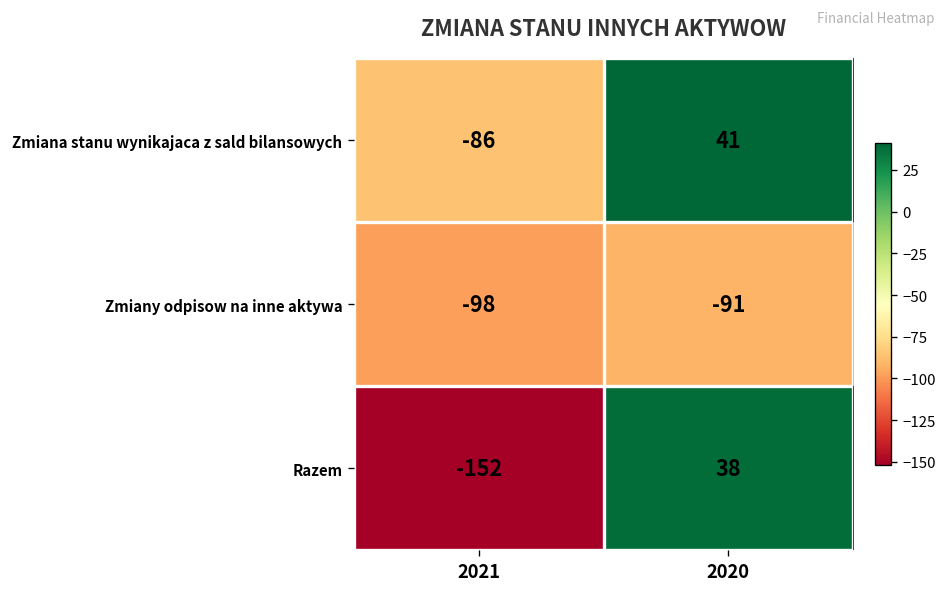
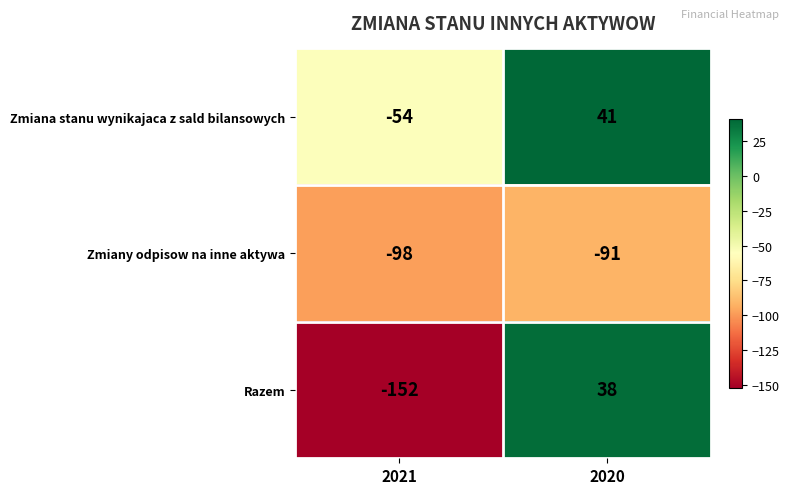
Zmiana stanu wynikajaca z sald bilansowych, 2021: -86 -> -54
